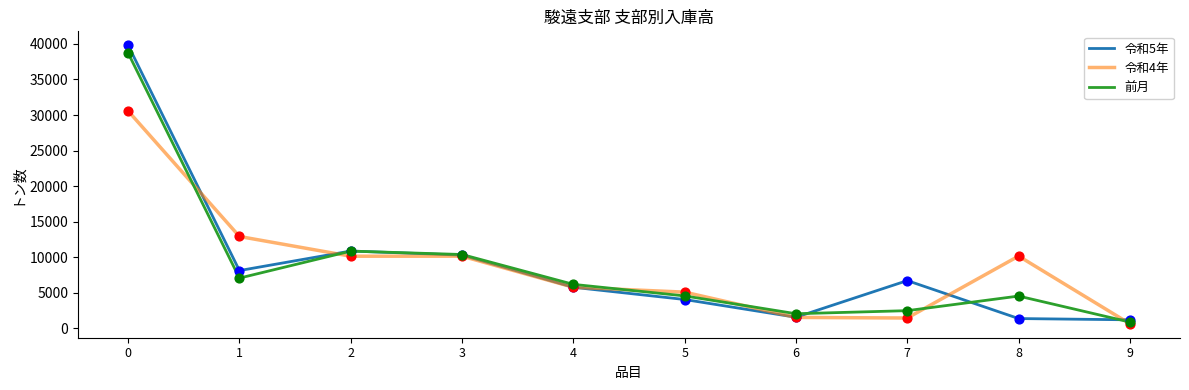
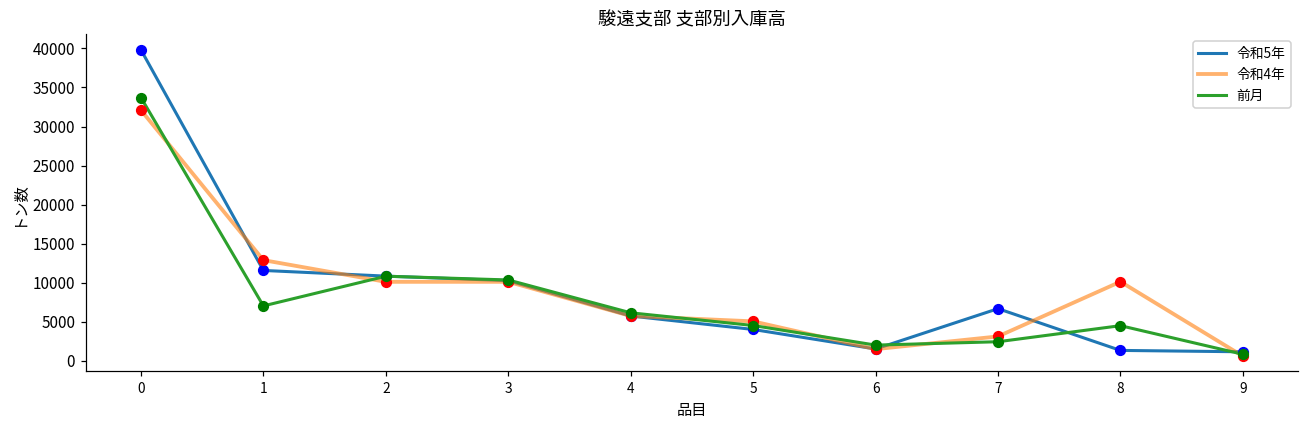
令和4年, 0: 31000 -> 32000
前月, 0: 39000 -> 34000
令和5年, 1: 8000 -> 12000
令和4年, 7: 1000 -> 3000
